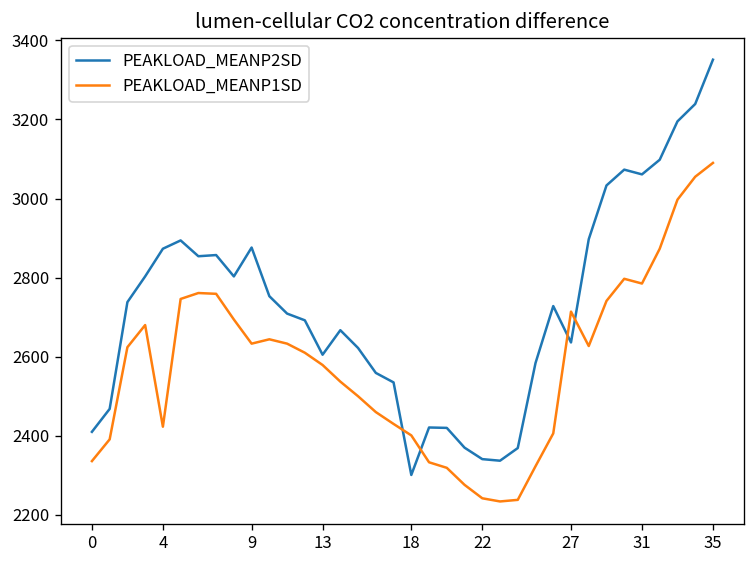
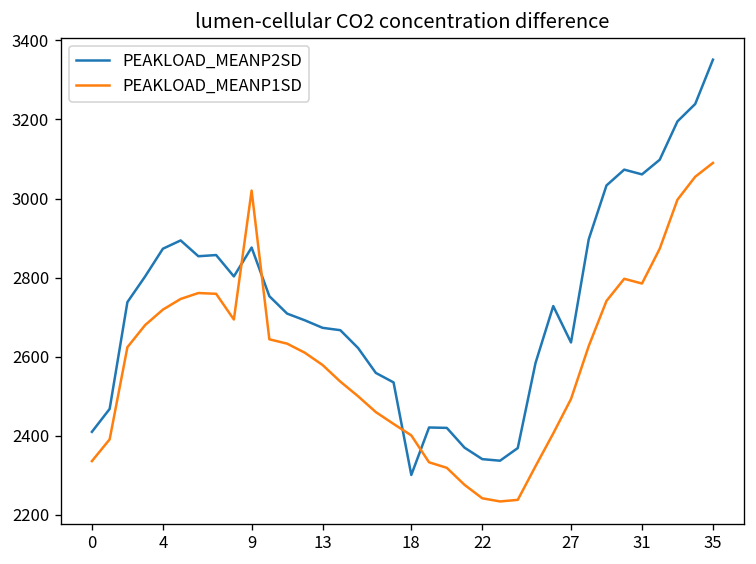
PEAKLOAD_MEANP1SD, 4: 2420 -> 2720
PEAKLOAD_MEANP1SD, 9: 2630 -> 3020
PEAKLOAD_MEANP2SD, 13: 2610 -> 2670
PEAKLOAD_MEANP1SD, 27: 2710 -> 2490
